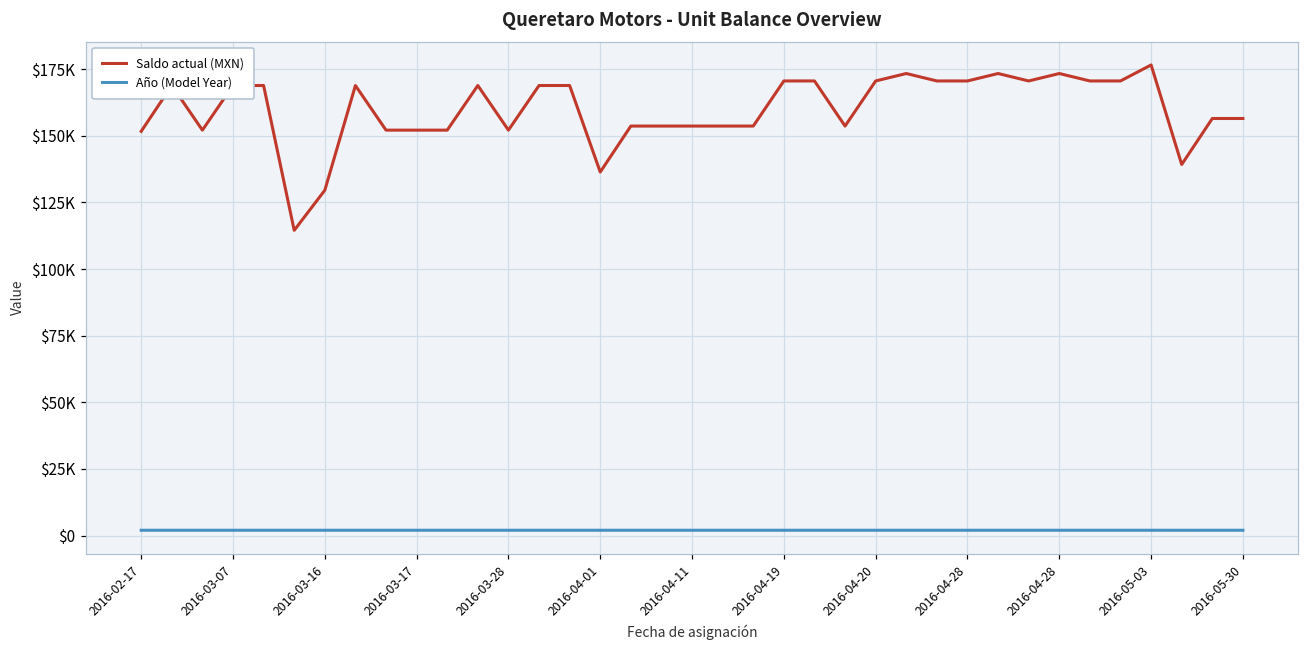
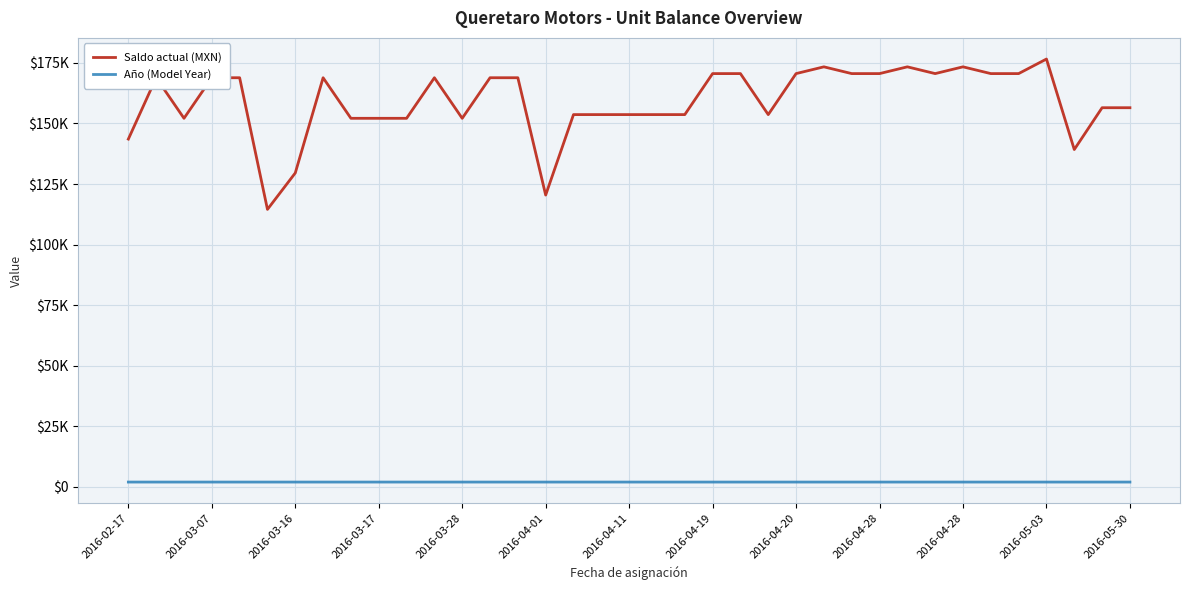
Saldo actual (MXN), 2016-02-17: $152000 -> $144000
Saldo actual (MXN), 2016-04-01: $136000 -> $120000
